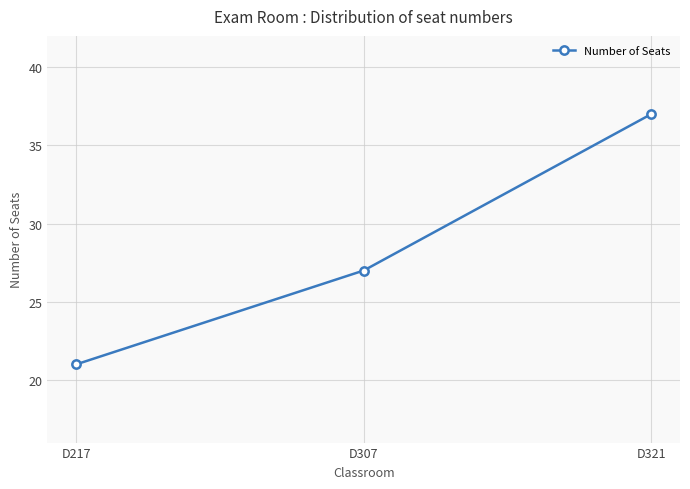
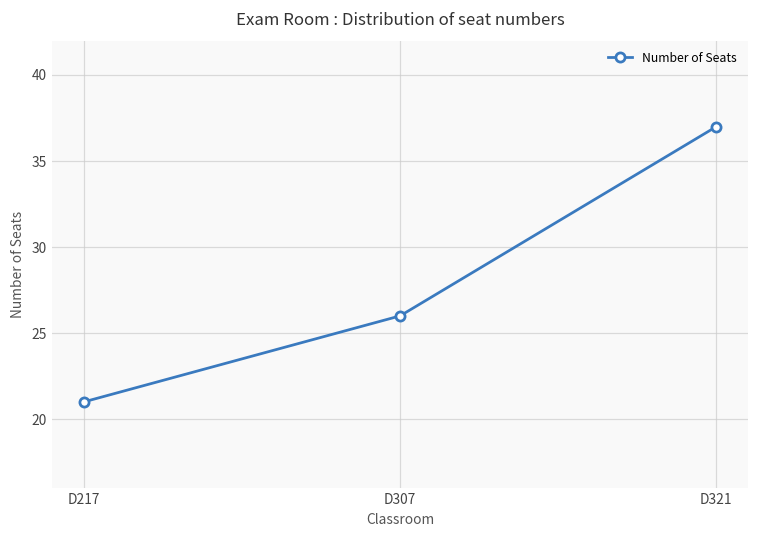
D307: 27 -> 26
